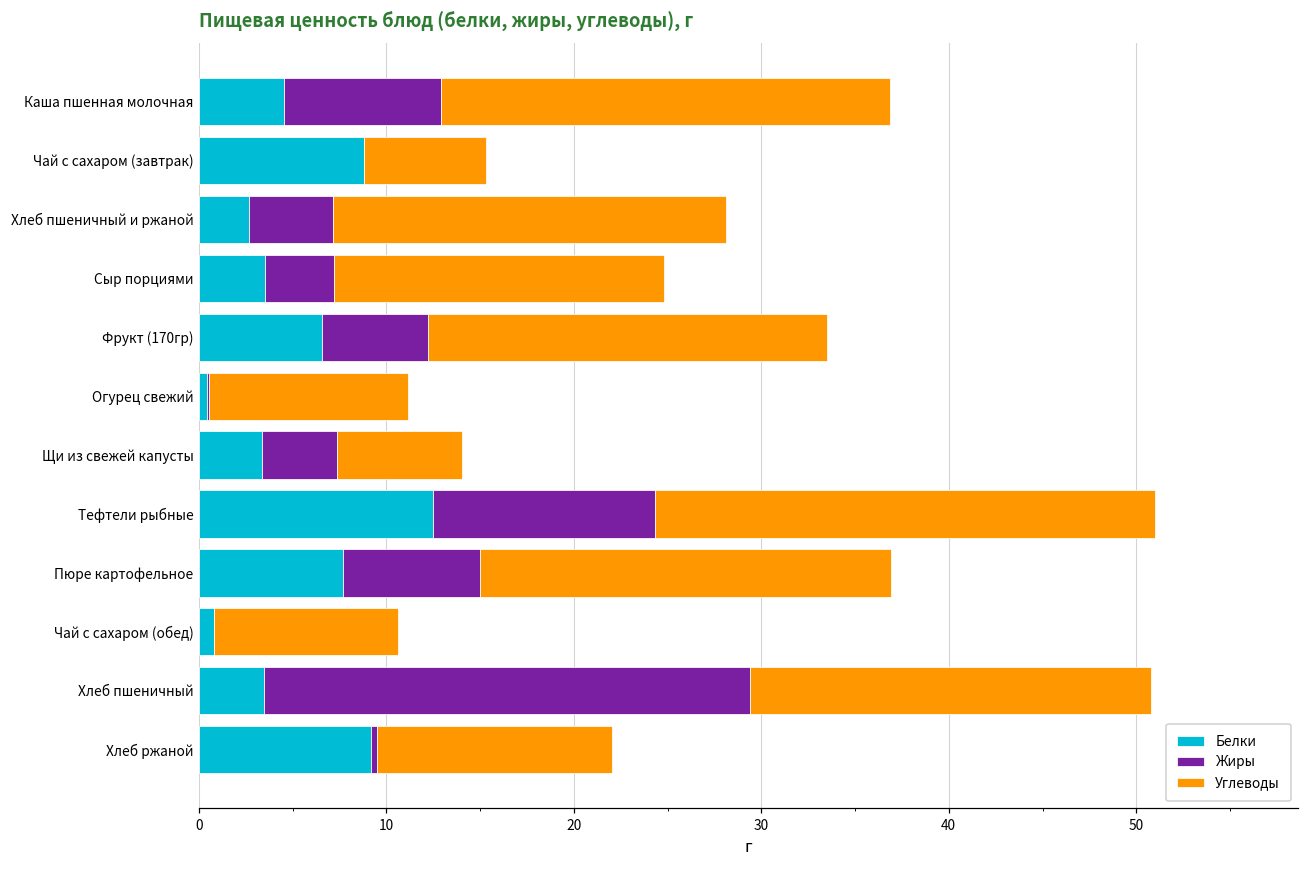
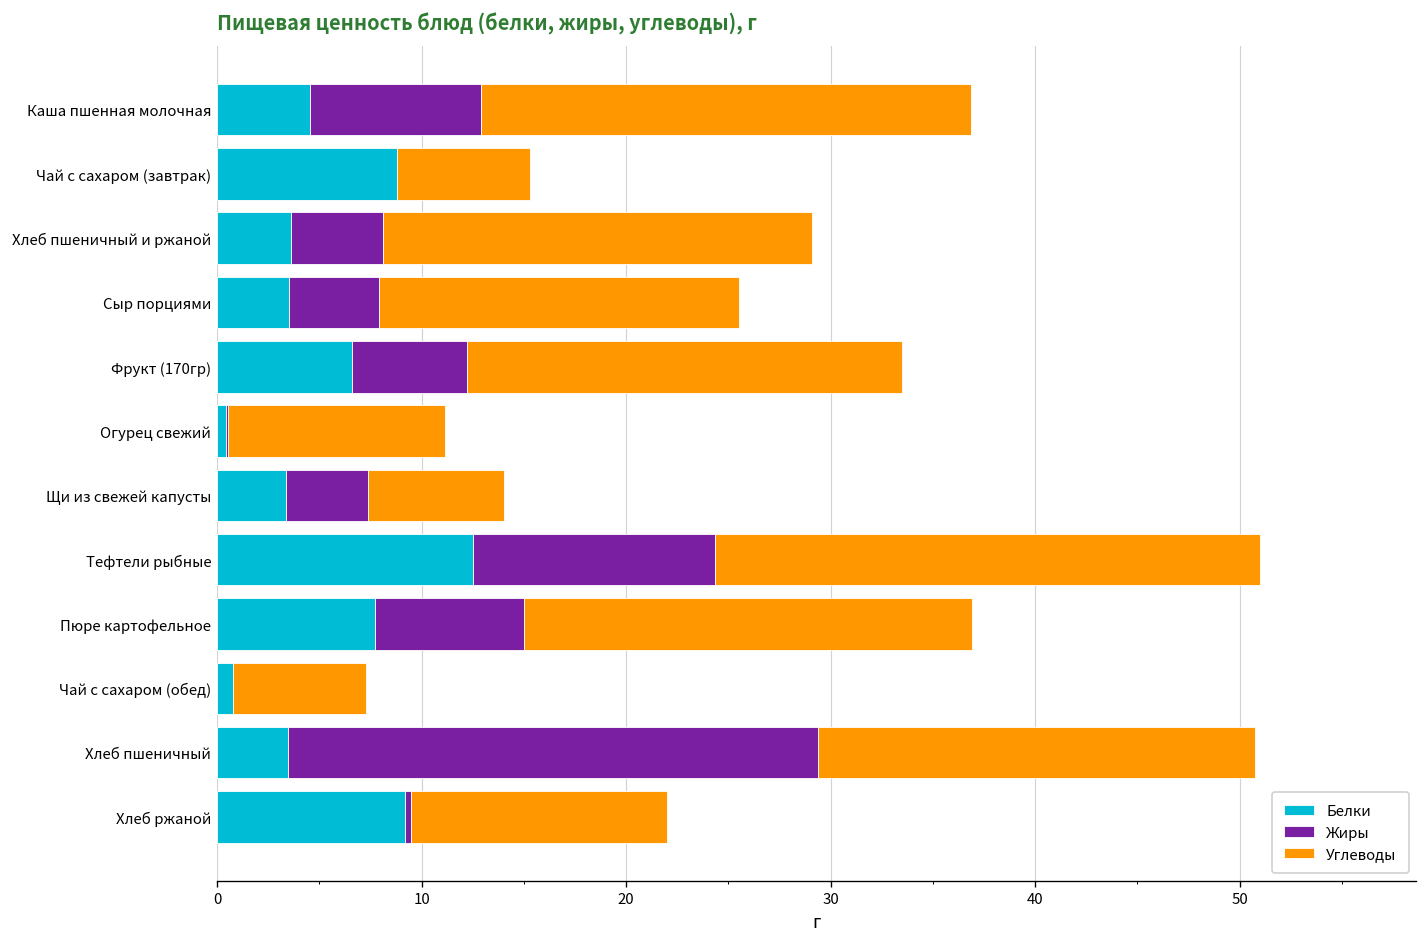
Белки, Хлеб пшеничный и ржаной: 2.7 -> 3.6
Жиры, Сыр порциями: 3.7 -> 4.4
Углеводы, Чай с сахаром (обед): 9.8 -> 6.5
